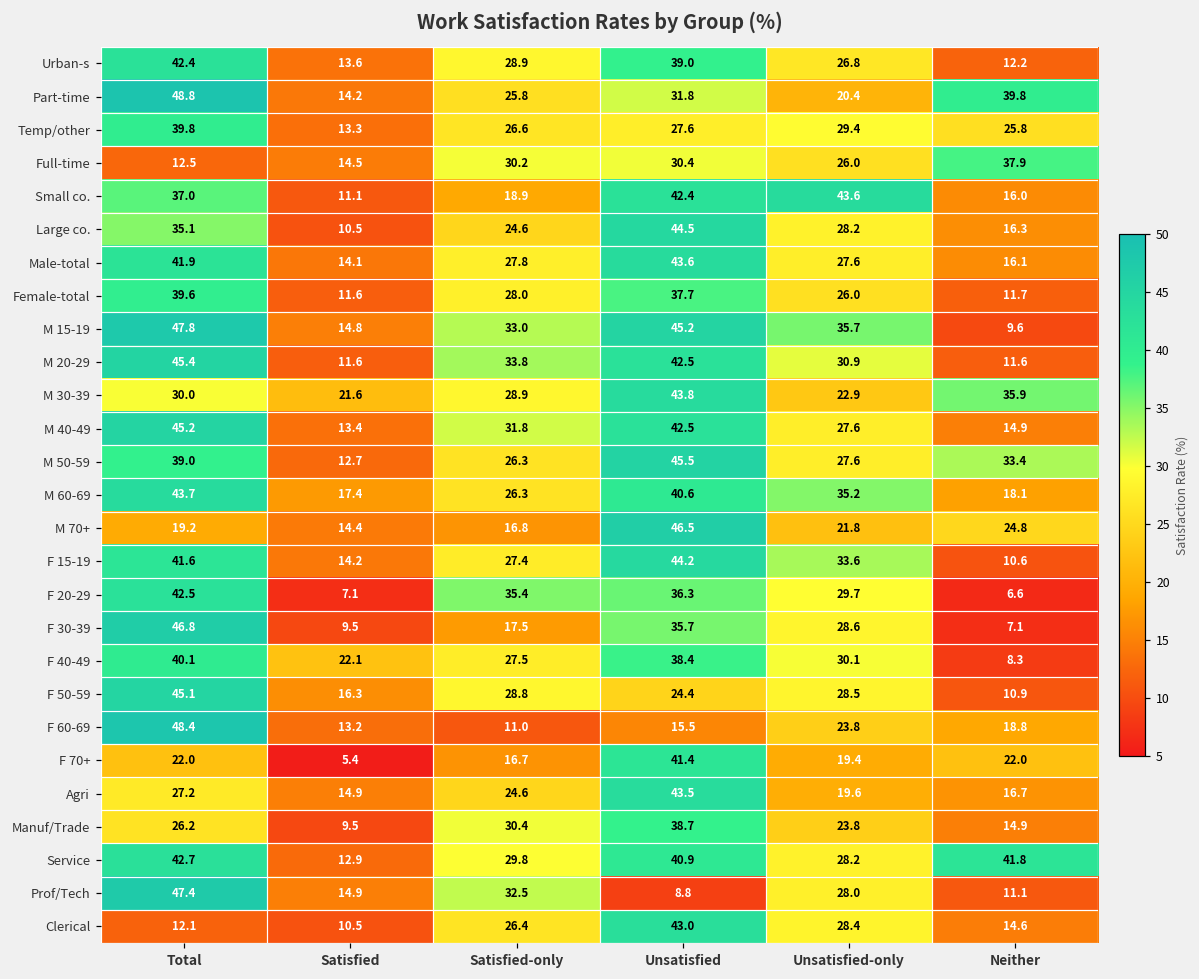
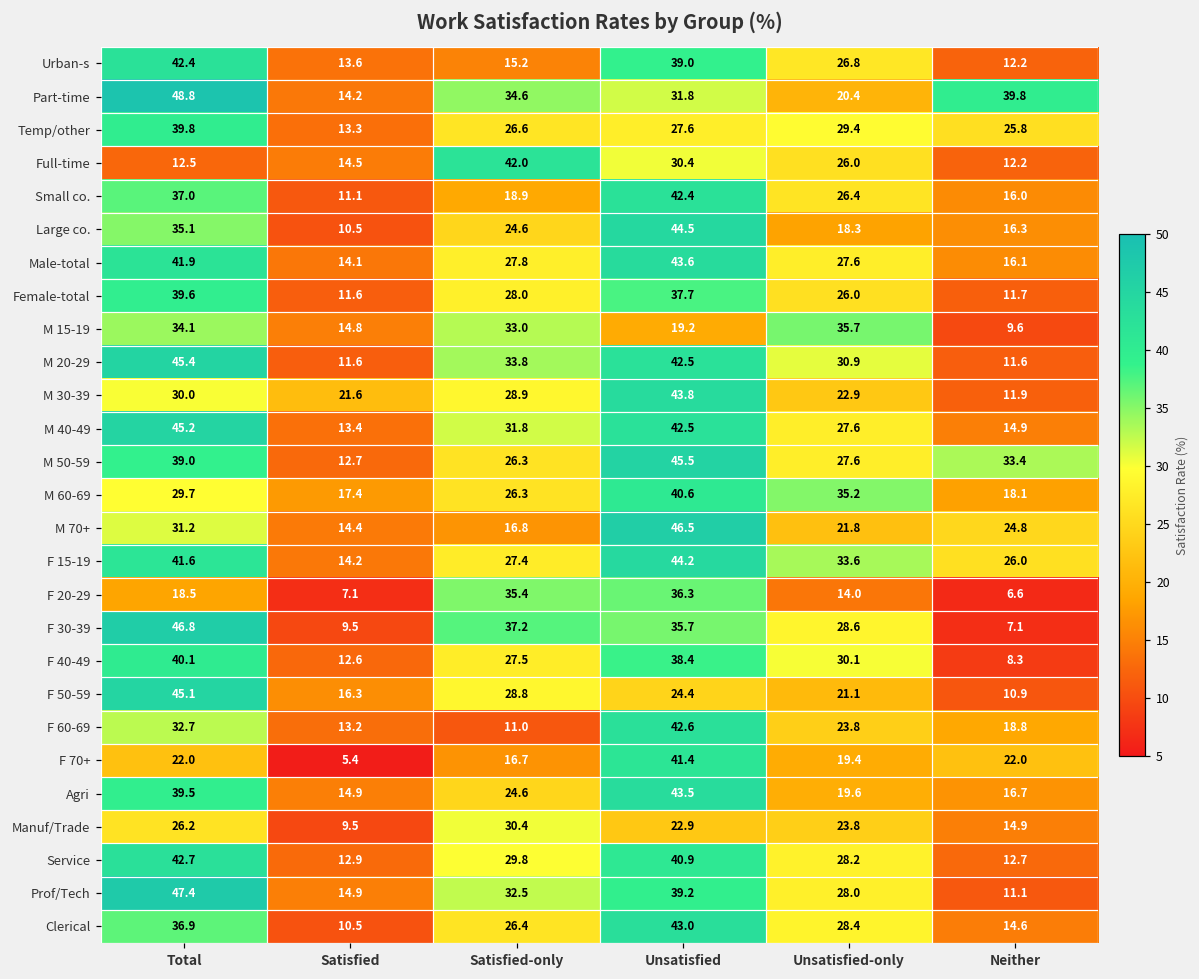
Urban-s, Satisfied-only: 28.9 -> 15.2
Part-time, Satisfied-only: 25.8 -> 34.6
Full-time, Satisfied-only: 30.2 -> 42.0
Full-time, Neither: 37.9 -> 12.2
Small co., Unsatisfied-only: 43.6 -> 26.4
Large co., Unsatisfied-only: 28.2 -> 18.3
M 15-19, Total: 47.8 -> 34.1
M 15-19, Unsatisfied: 45.2 -> 19.2
M 30-39, Neither: 35.9 -> 11.9
M 60-69, Total: 43.7 -> 29.7
M 70+, Total: 19.2 -> 31.2
F 15-19, Neither: 10.6 -> 26.0
F 20-29, Total: 42.5 -> 18.5
F 20-29, Unsatisfied-only: 29.7 -> 14.0
F 30-39, Satisfied-only: 17.5 -> 37.2
F 40-49, Satisfied: 22.1 -> 12.6
F 50-59, Unsatisfied-only: 28.5 -> 21.1
F 60-69, Total: 48.4 -> 32.7
F 60-69, Unsatisfied: 15.5 -> 42.6
Agri, Total: 27.2 -> 39.5
Manuf/Trade, Unsatisfied: 38.7 -> 22.9
Service, Neither: 41.8 -> 12.7
Prof/Tech, Unsatisfied: 8.8 -> 39.2
Clerical, Total: 12.1 -> 36.9
